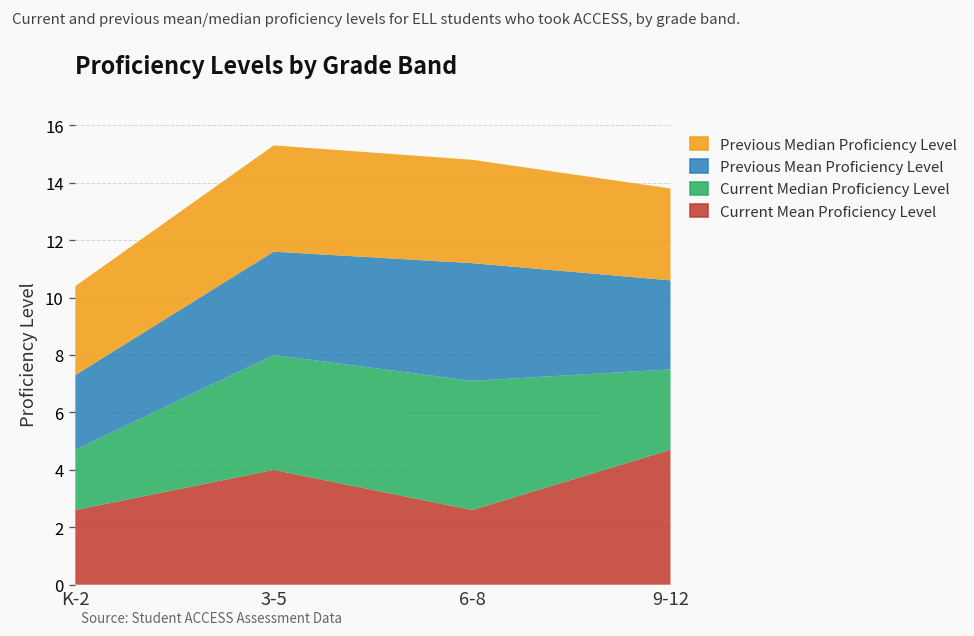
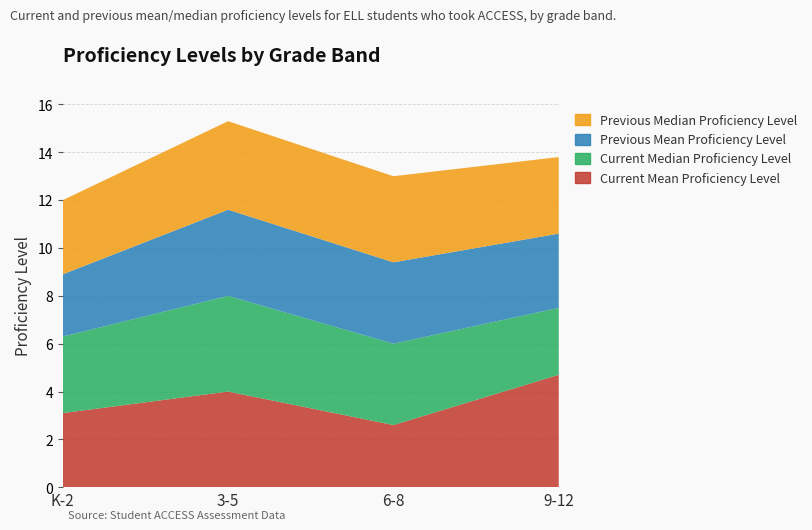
Current Mean Proficiency Level, K-2: 2.6 -> 3.1
Current Median Proficiency Level, K-2: 2.1 -> 3.2
Current Median Proficiency Level, 6-8: 4.5 -> 3.4
Previous Mean Proficiency Level, 6-8: 4.1 -> 3.4
